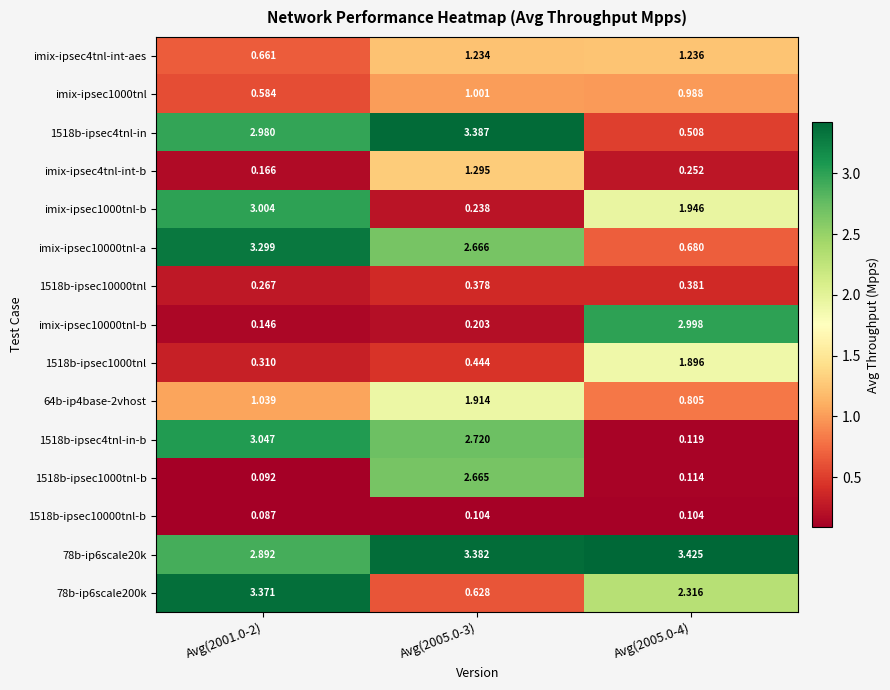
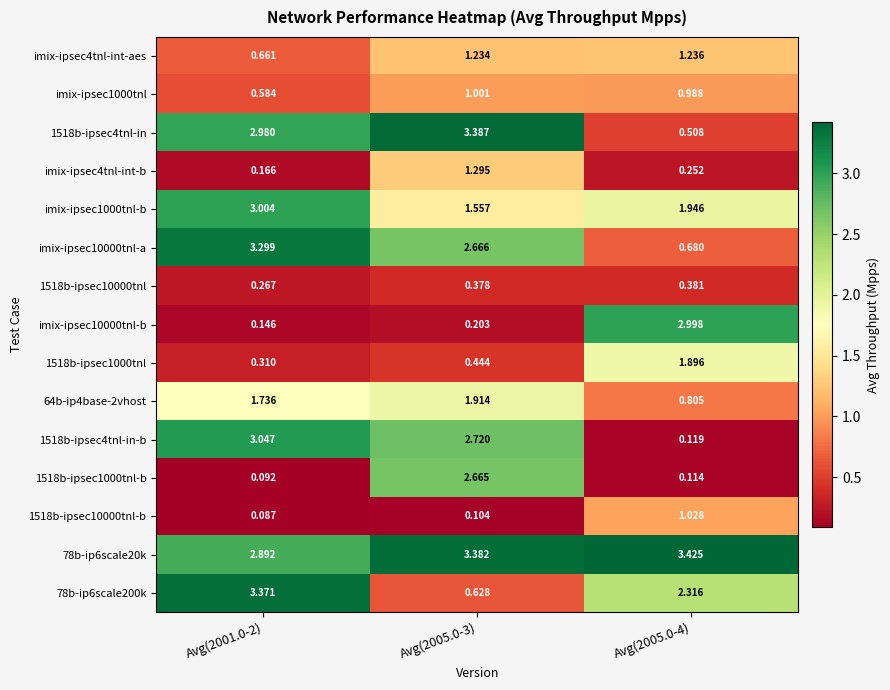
imix-ipsec1000tnl-b, Avg(2005.0-3): 0.238 -> 1.557
64b-ip4base-2vhost, Avg(2001.0-2): 1.039 -> 1.736
1518b-ipsec10000tnl-b, Avg(2005.0-4): 0.104 -> 1.028
